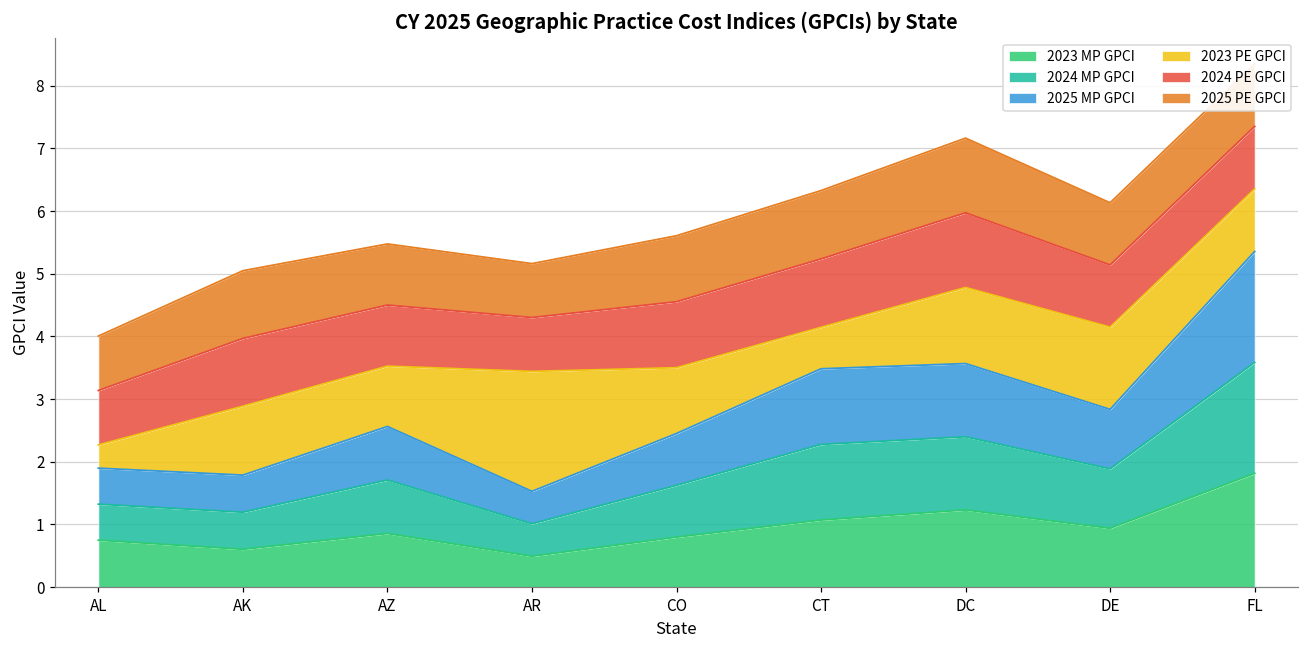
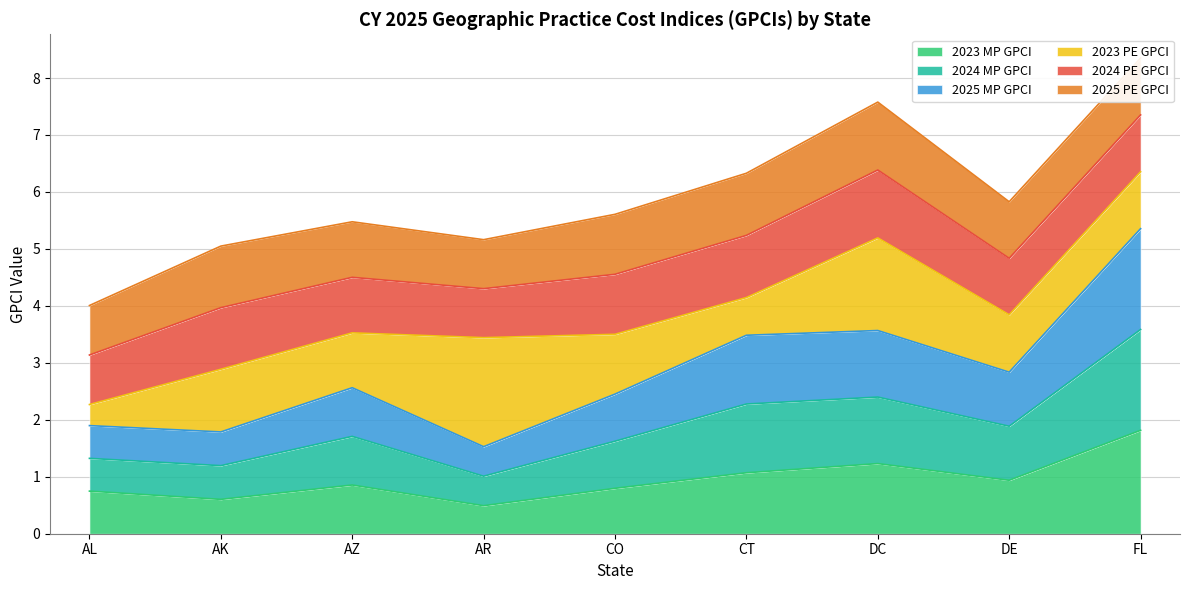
2023 PE GPCI, DC: 1.2 -> 1.6
2023 PE GPCI, DE: 1.3 -> 1.0
